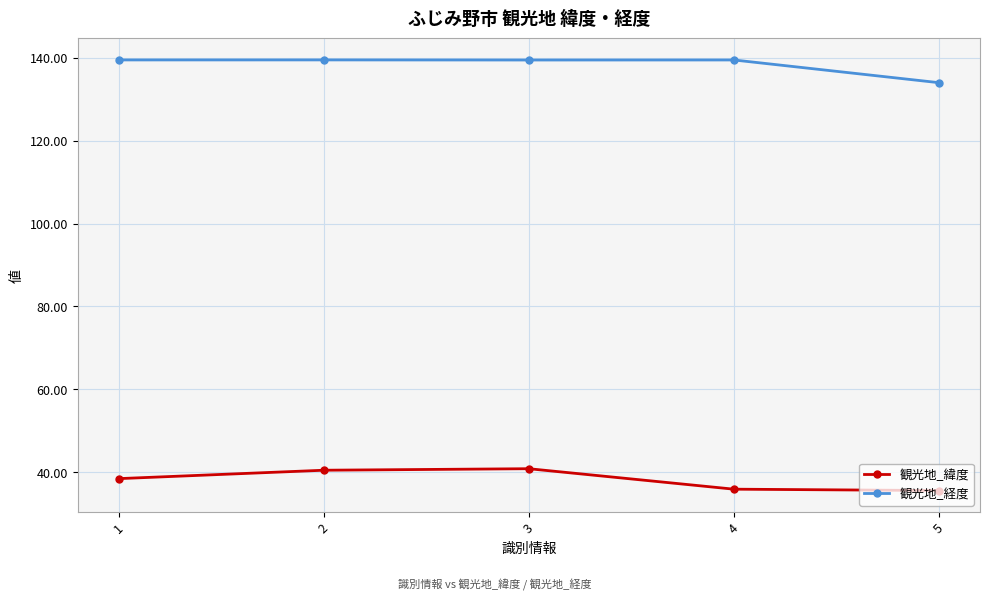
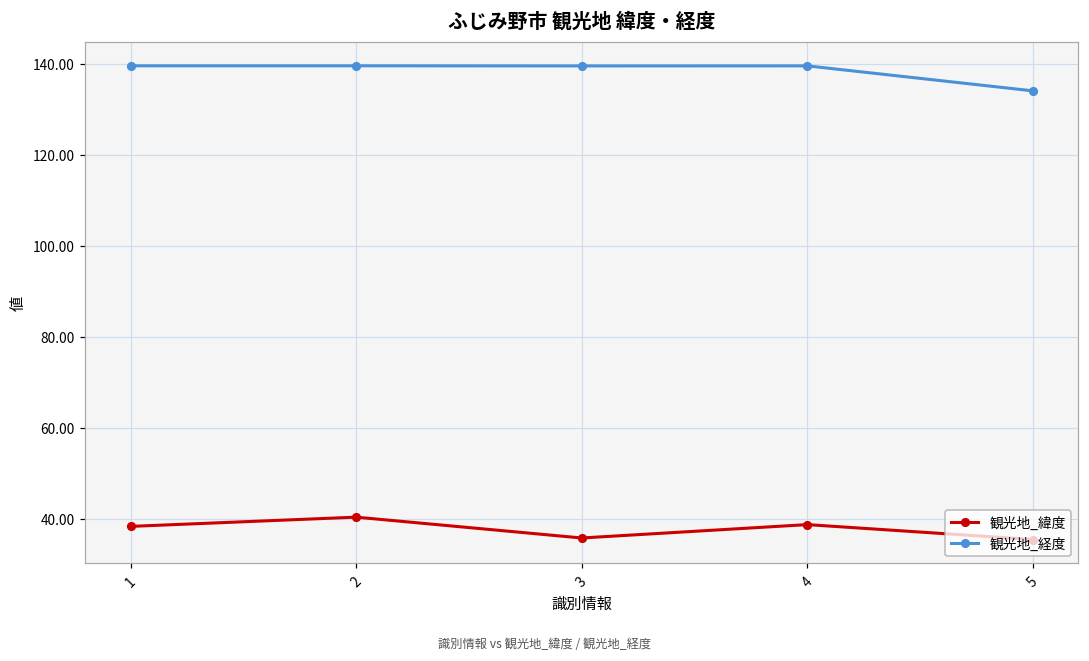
観光地_緯度, 3: 41 -> 36
観光地_緯度, 4: 36 -> 39
